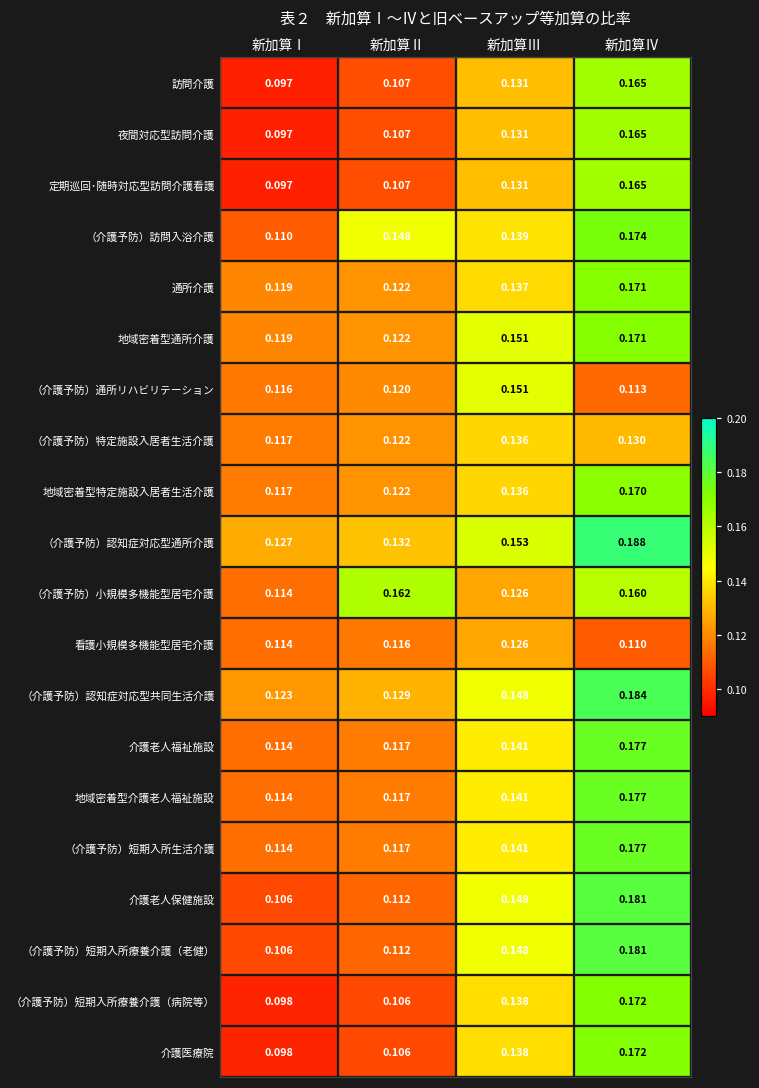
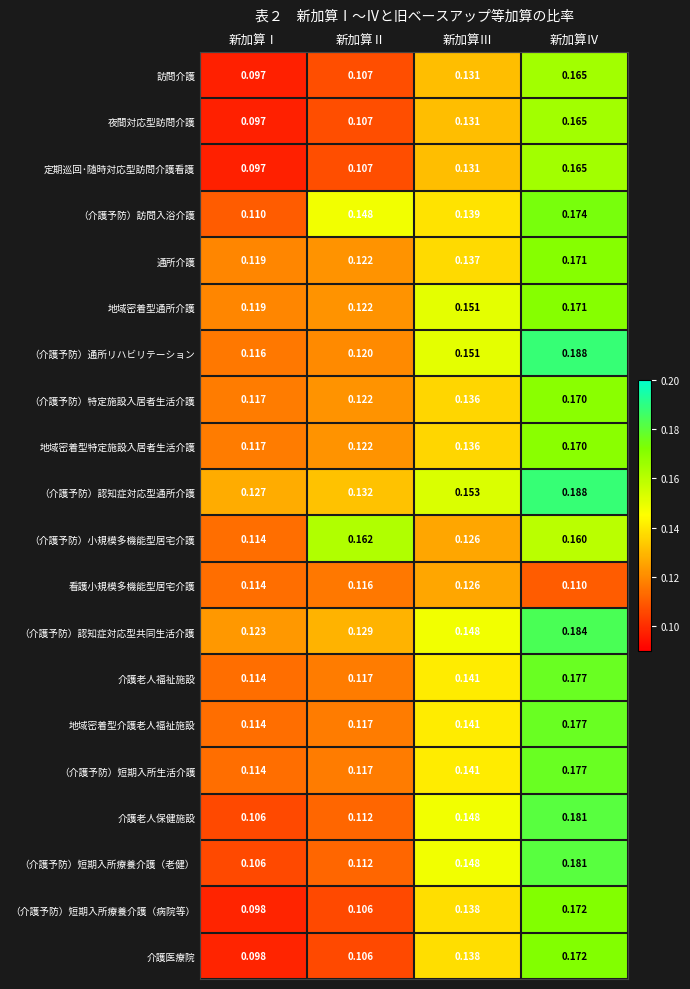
（介護予防）通所リハビリテーション, 新加算Ⅳ: 0.113 -> 0.188
（介護予防）特定施設入居者生活介護, 新加算Ⅳ: 0.130 -> 0.170
